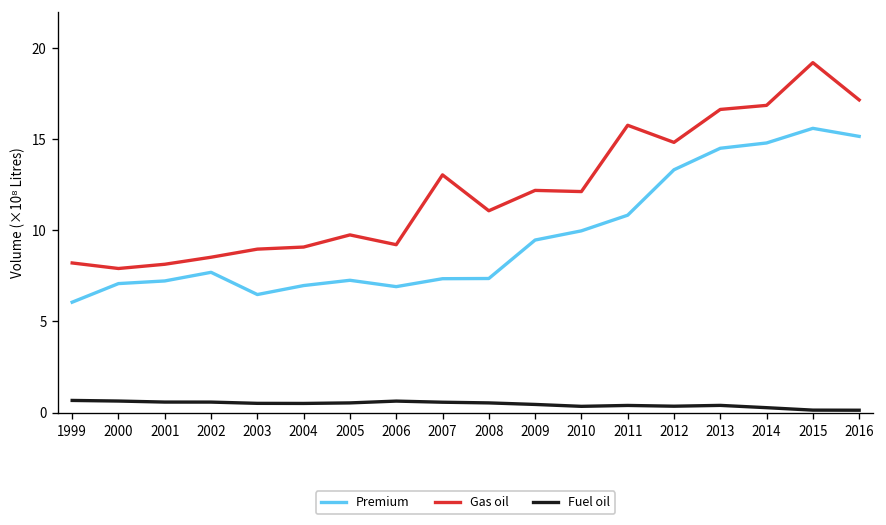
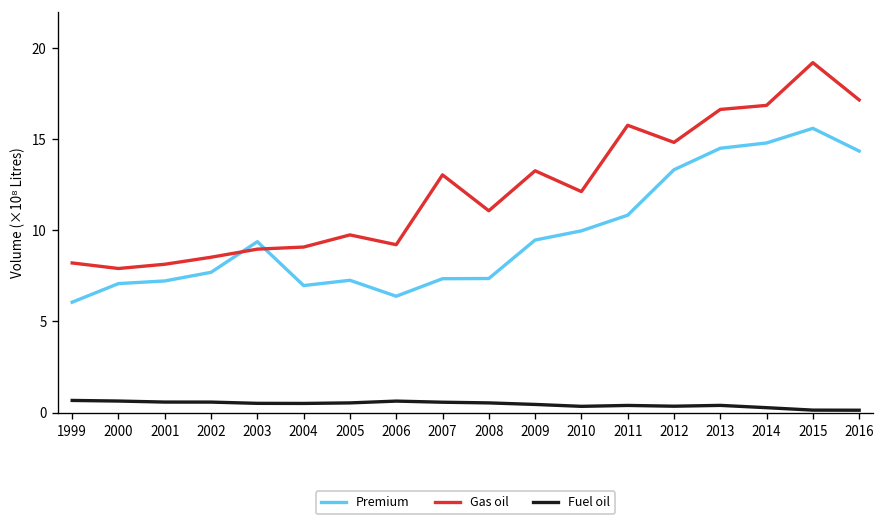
Premium, 2003: 6.5 -> 9.4
Premium, 2006: 6.9 -> 6.4
Gas oil, 2009: 12.2 -> 13.3
Premium, 2016: 15.2 -> 14.4
